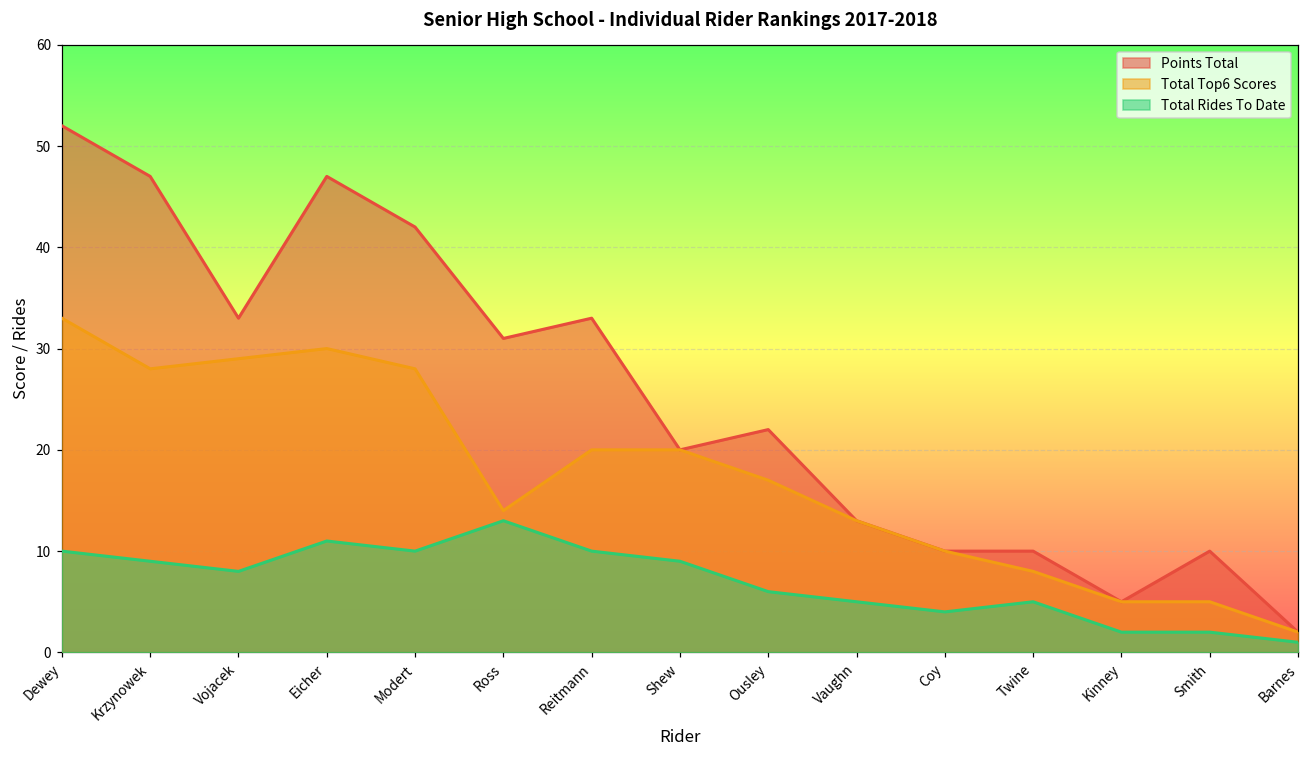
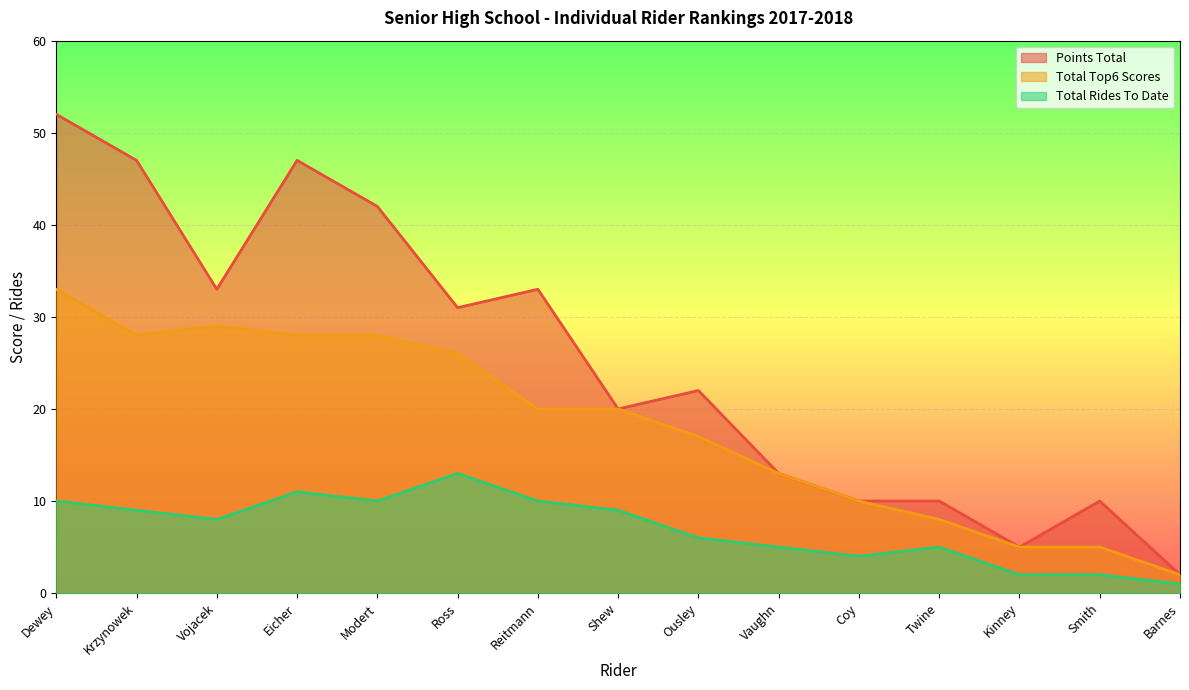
Total Top6 Scores, Eicher: 30 -> 28
Total Top6 Scores, Ross: 14 -> 26
